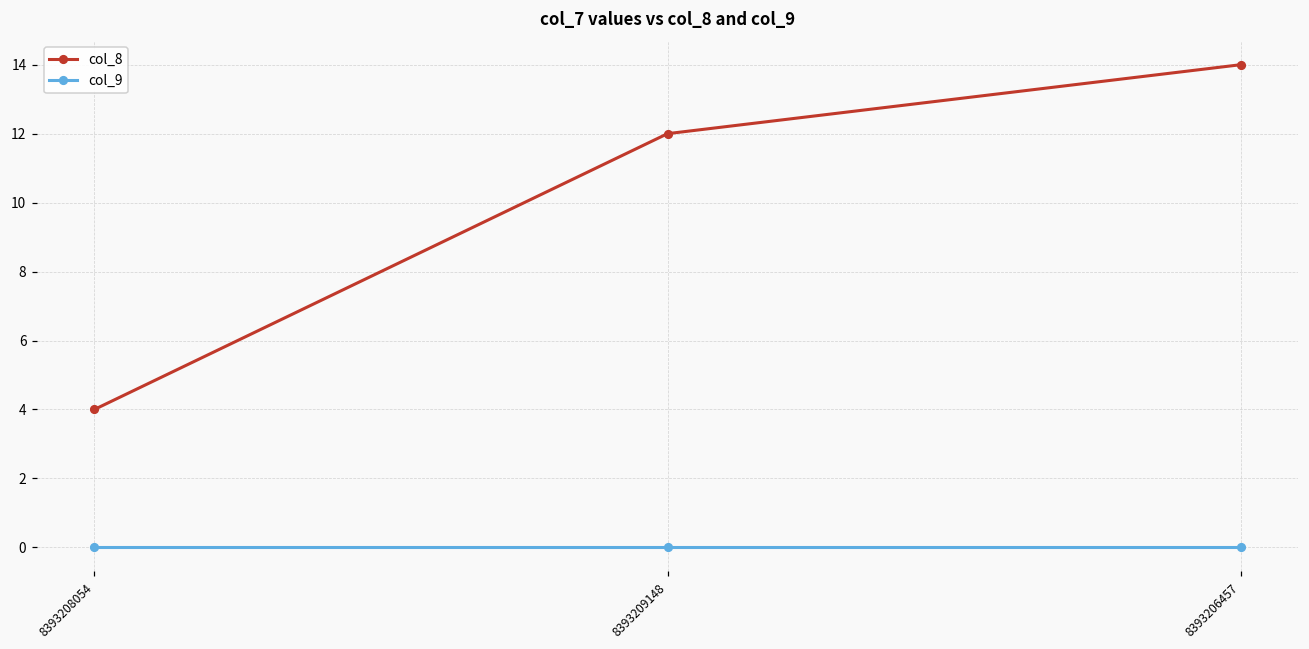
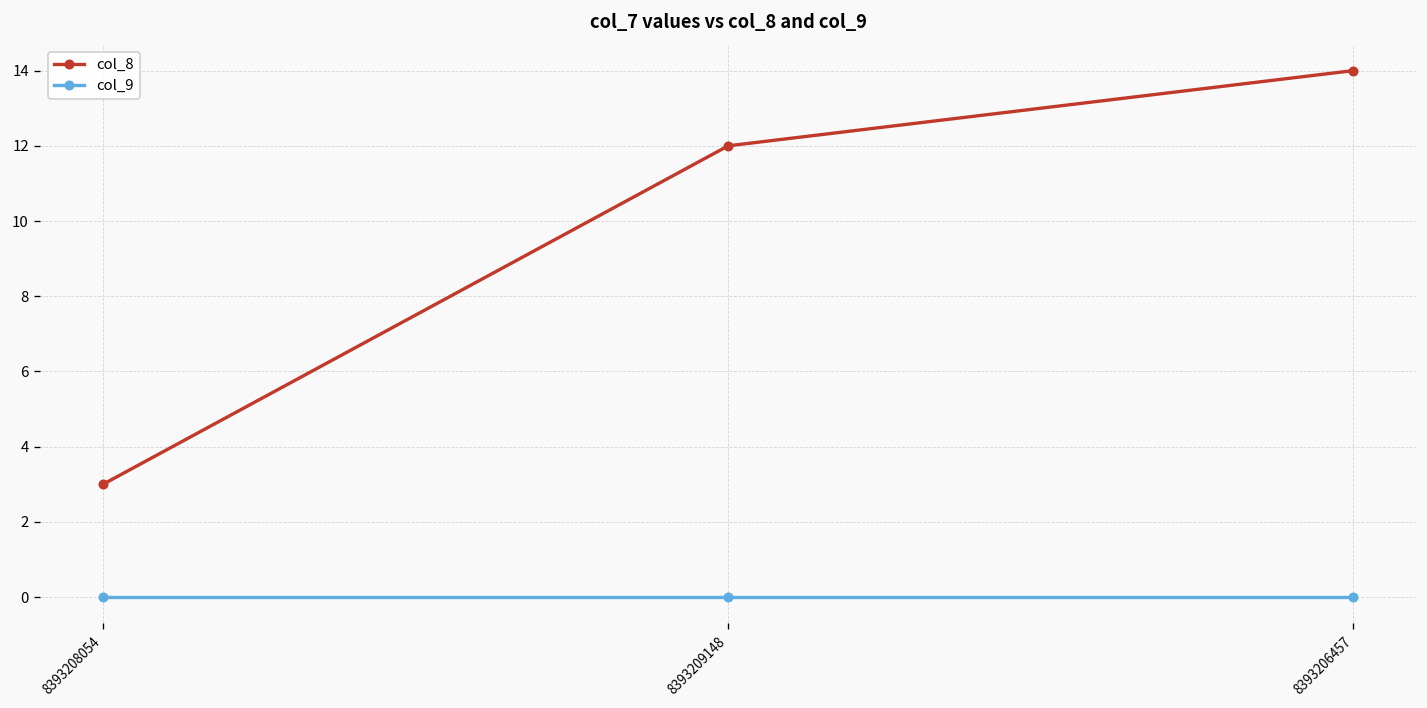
col_8, 8393208054: 4 -> 3
